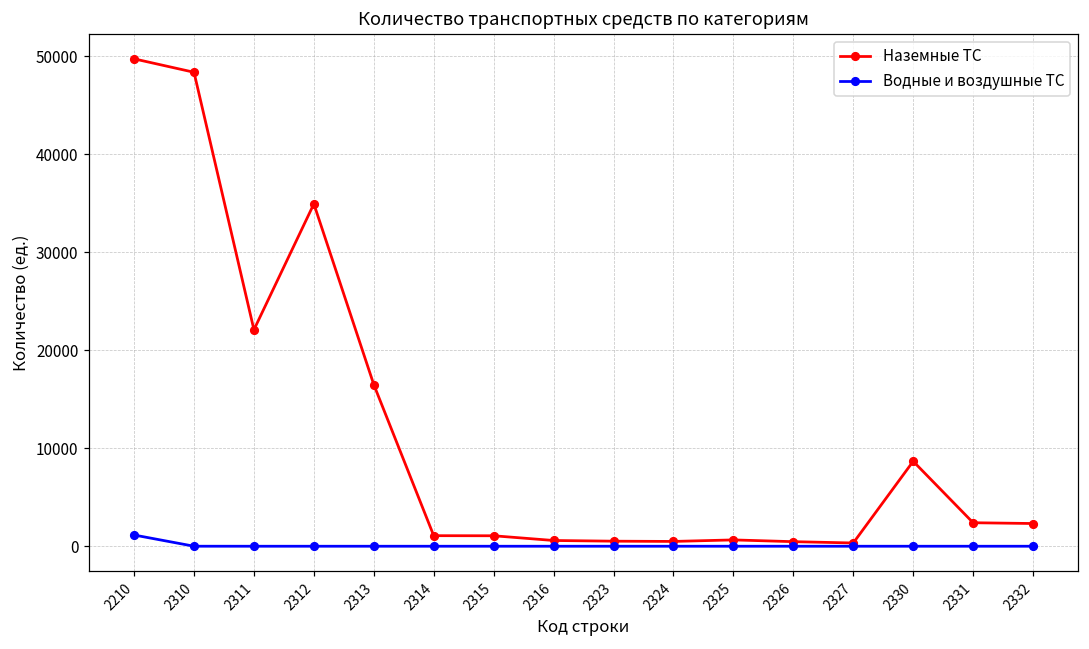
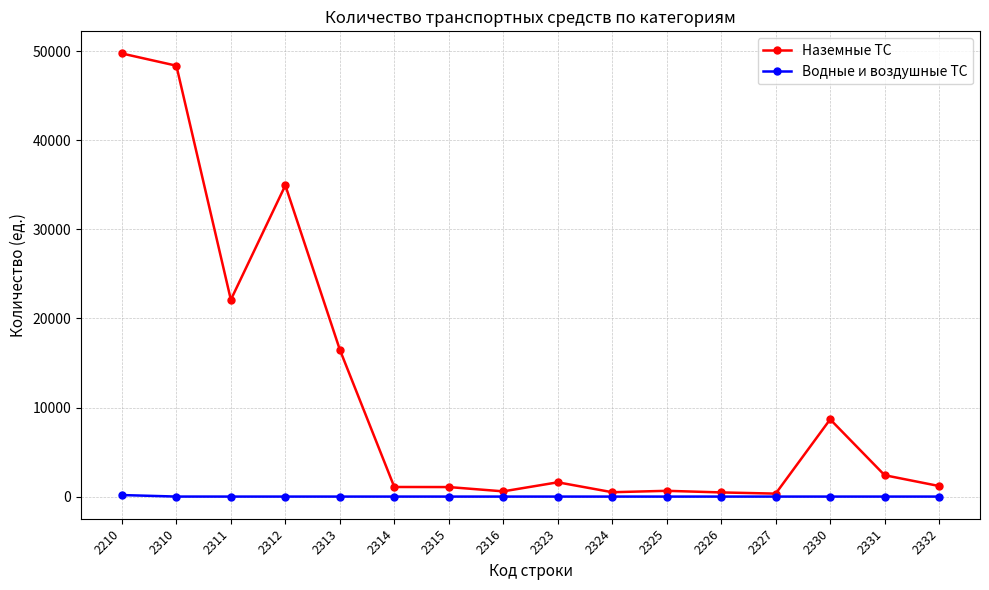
Водные и воздушные ТС, 2210: 1000 -> 0
Наземные ТС, 2323: 1000 -> 2000
Наземные ТС, 2332: 2000 -> 1000
